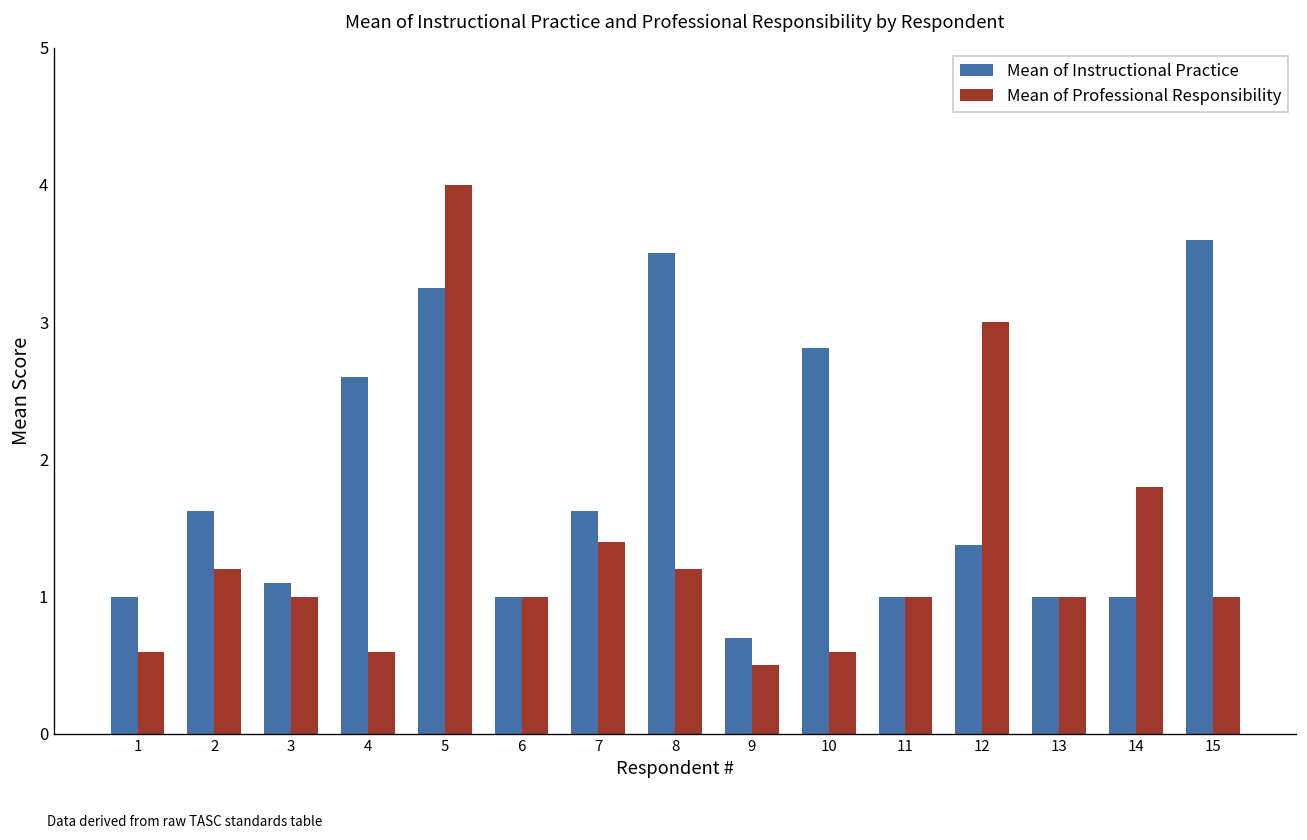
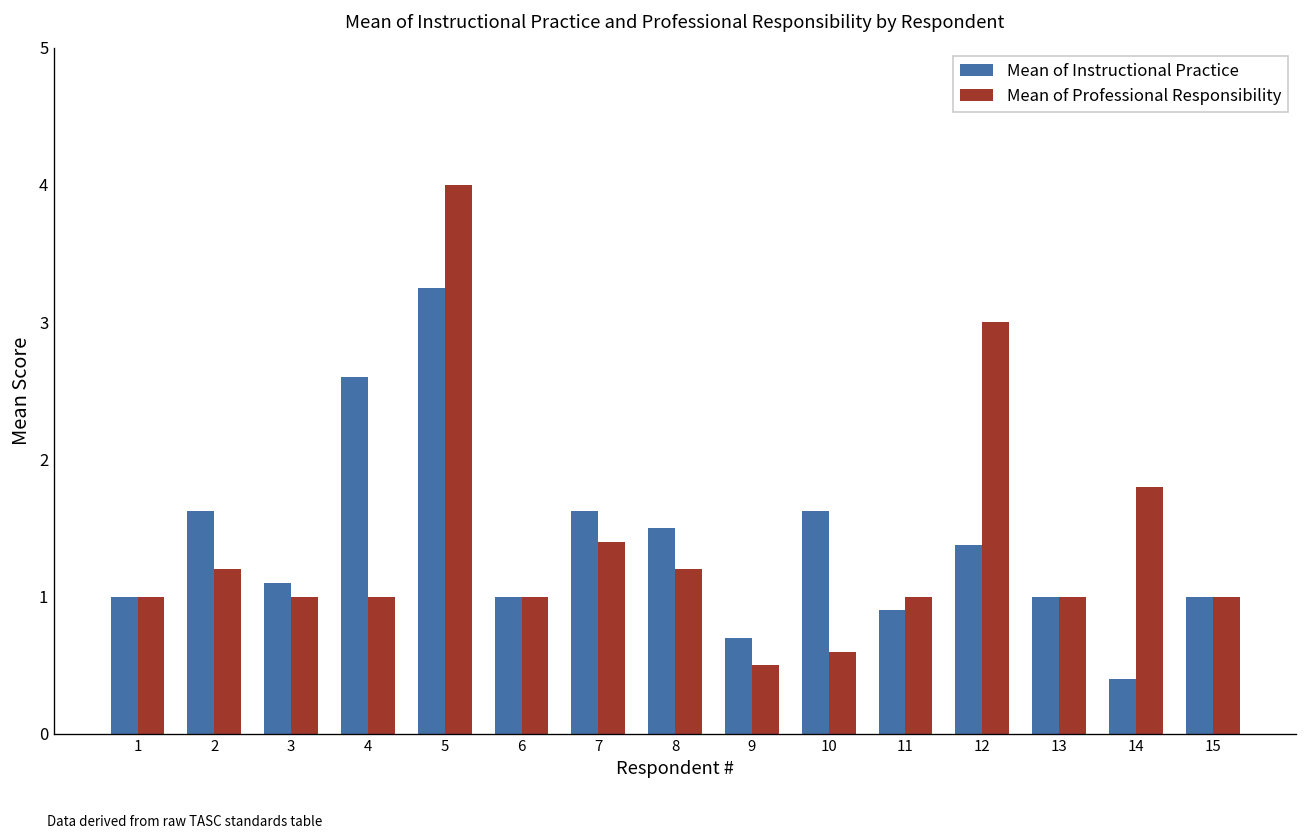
Mean of Professional Responsibility, 1: 0.6 -> 1.0
Mean of Professional Responsibility, 4: 0.6 -> 1.0
Mean of Instructional Practice, 8: 3.5 -> 1.5
Mean of Instructional Practice, 10: 2.81 -> 1.63
Mean of Instructional Practice, 11: 1.0 -> 0.9
Mean of Instructional Practice, 14: 1.0 -> 0.4
Mean of Instructional Practice, 15: 3.6 -> 1.0
